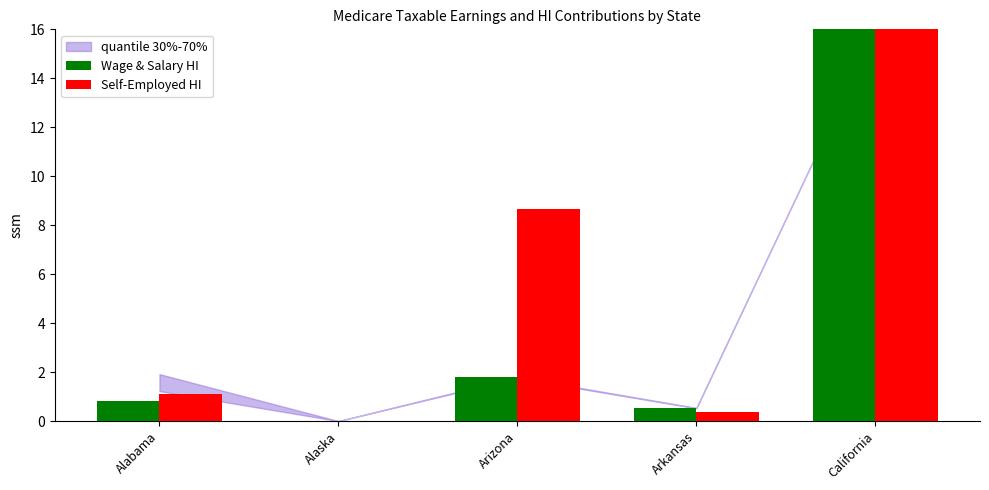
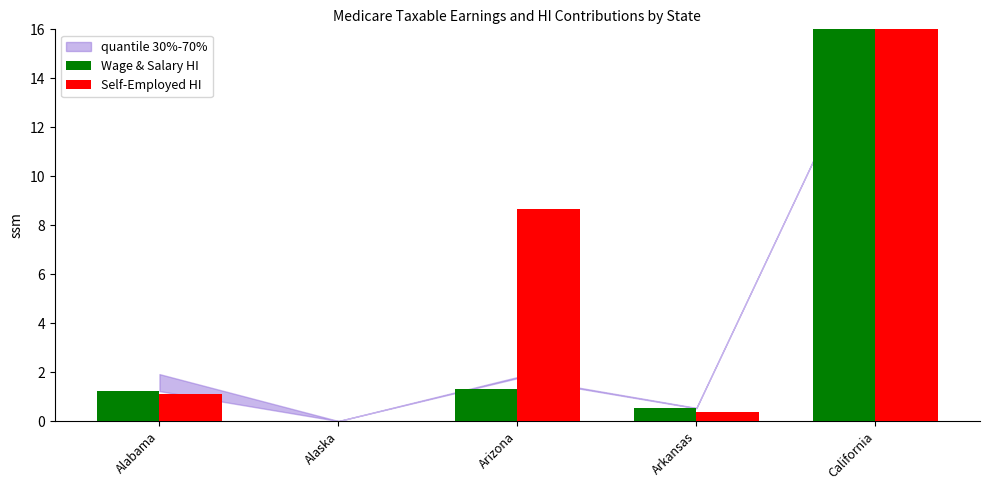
Wage & Salary HI, Alabama: 0.8 -> 1.2
Wage & Salary HI, Arizona: 1.8 -> 1.3
